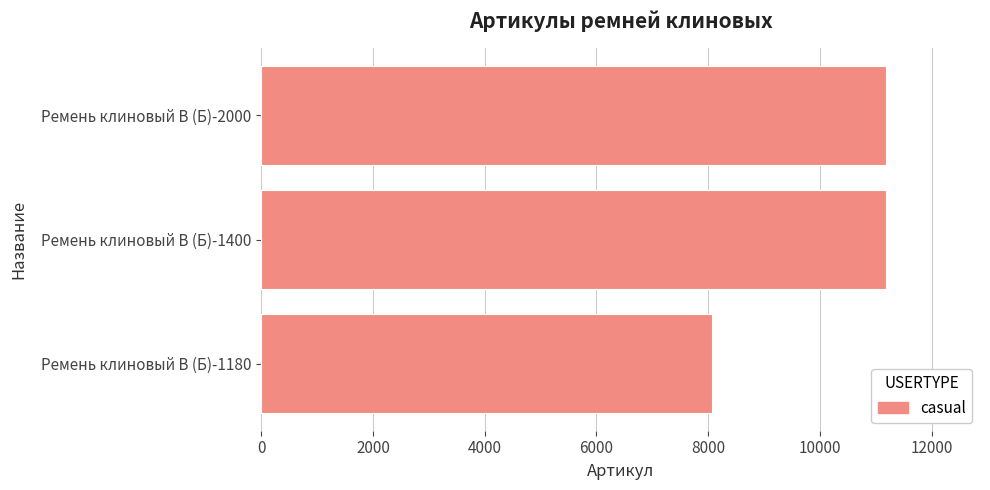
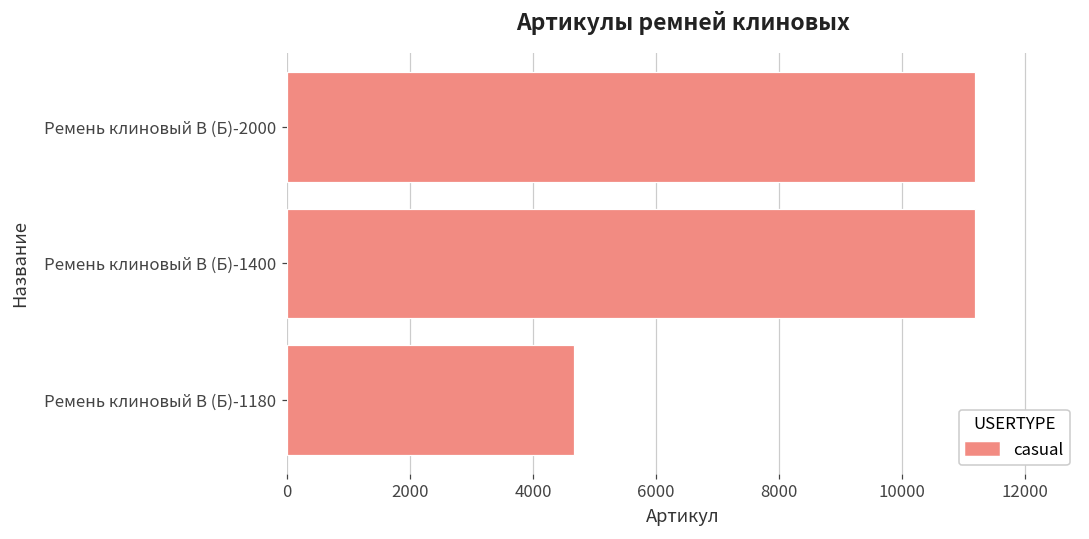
Ремень клиновый В (Б)-1180: 8100 -> 4700
